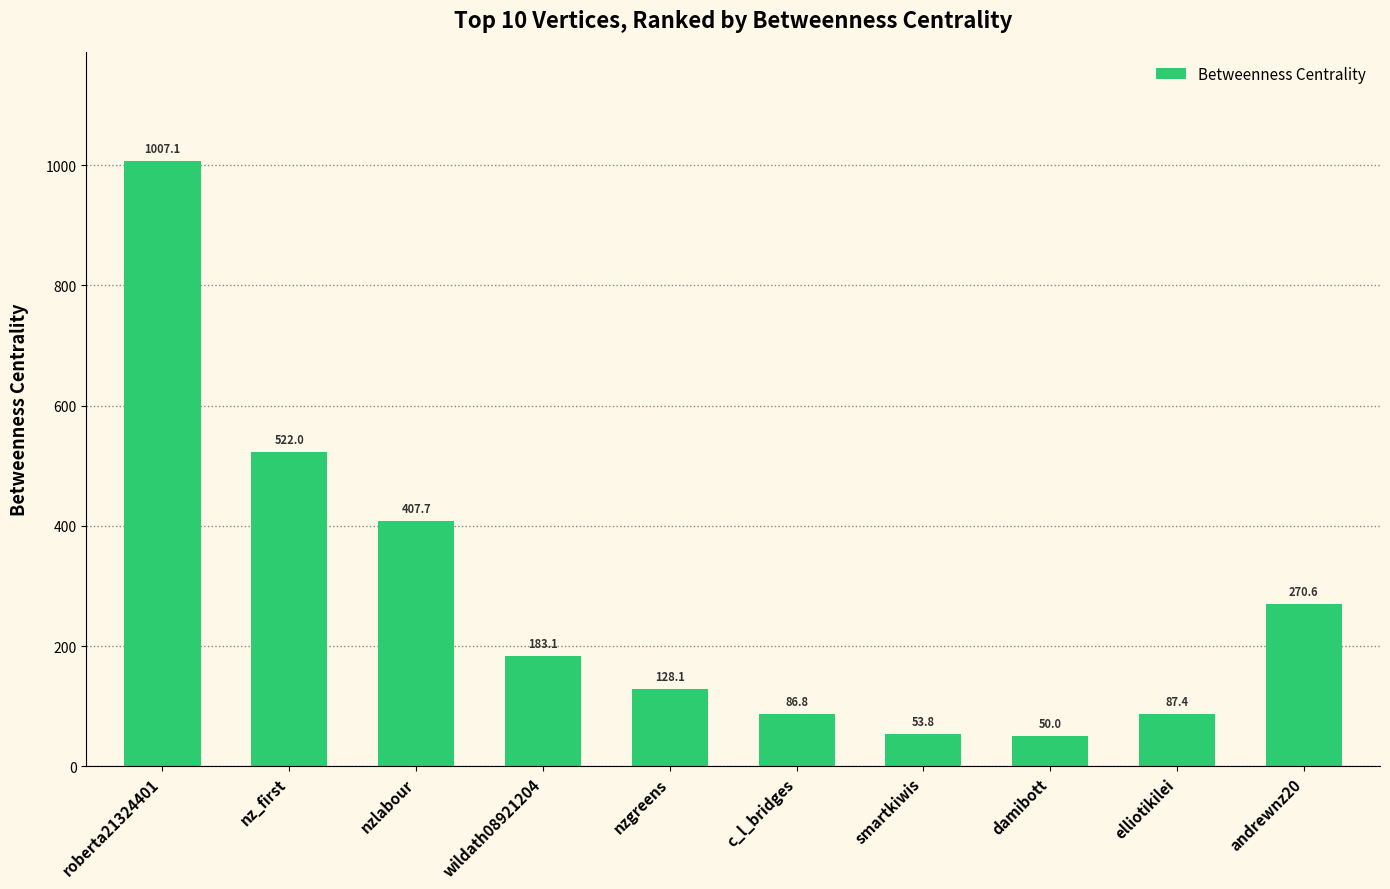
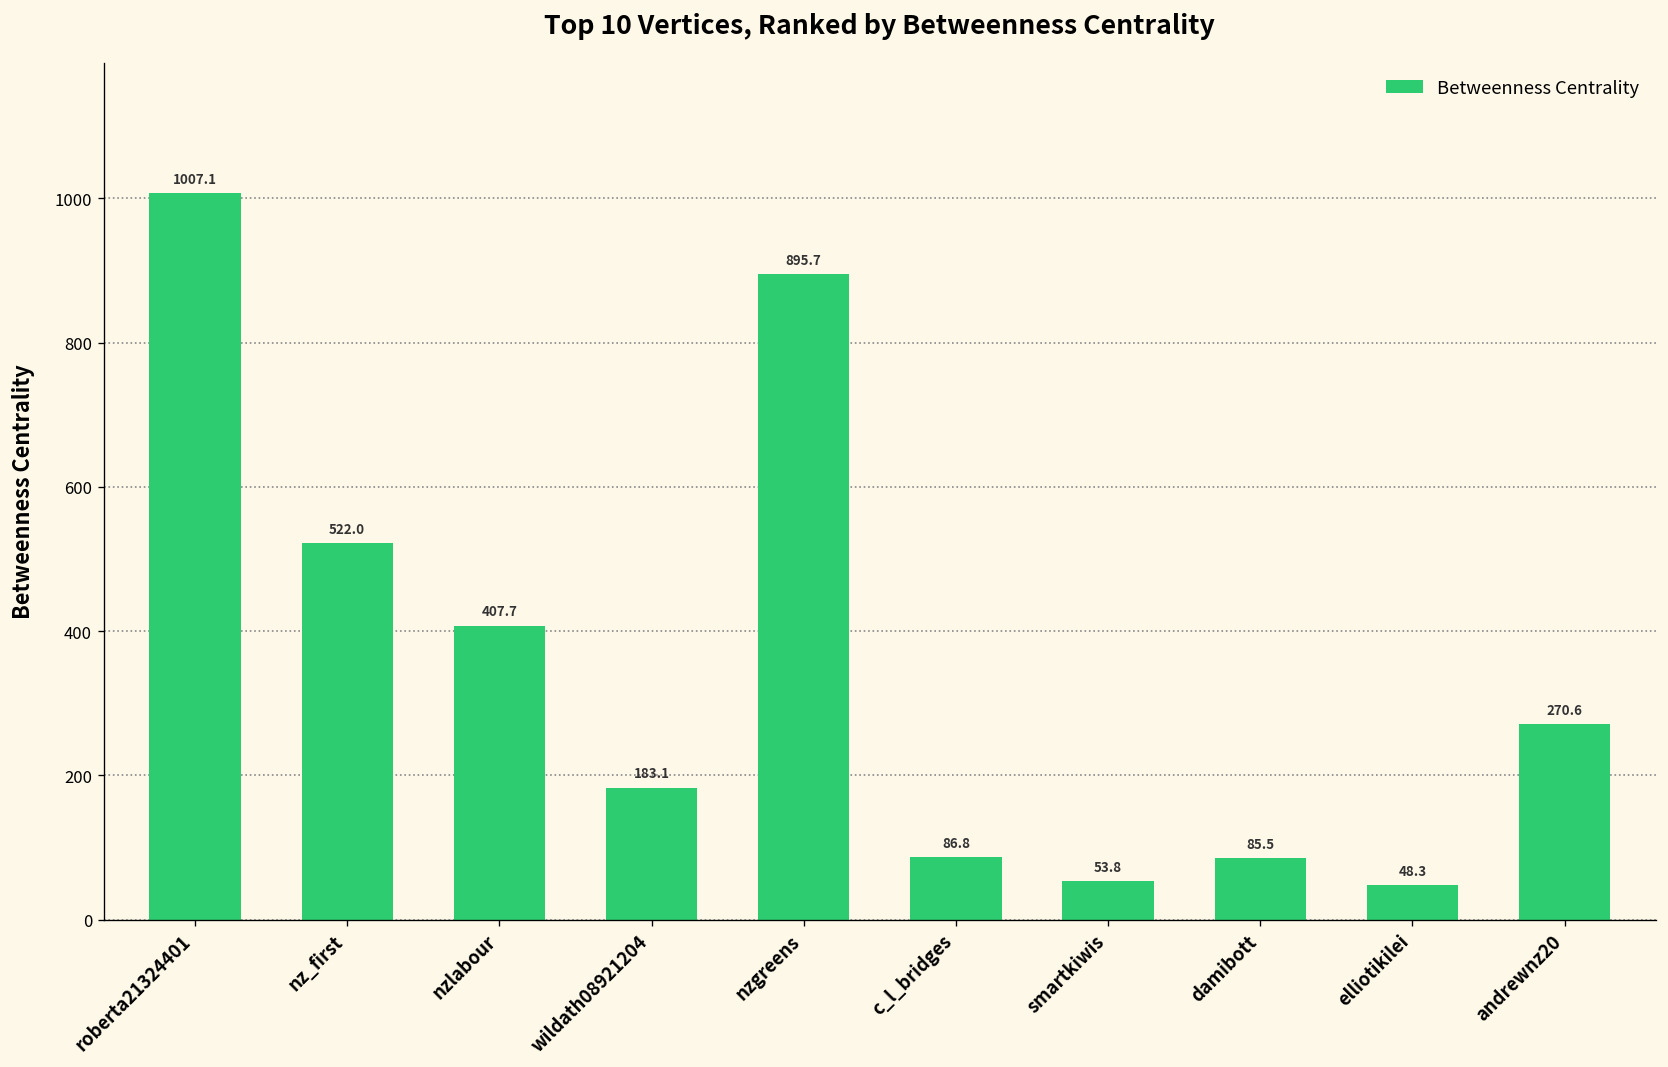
nzgreens: 128.1 -> 895.7
damibott: 50.0 -> 85.5
elliotikilei: 87.4 -> 48.3
